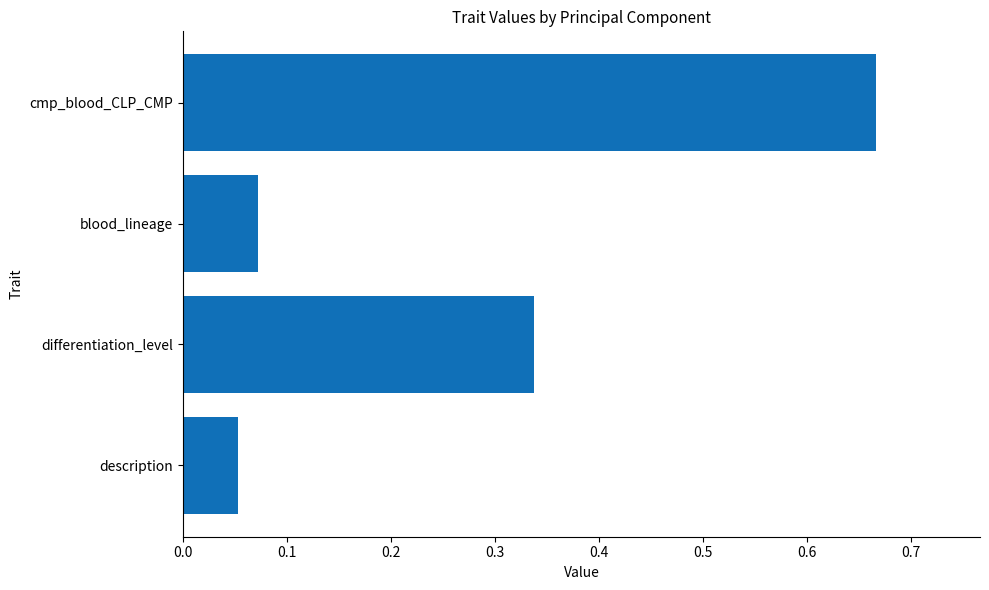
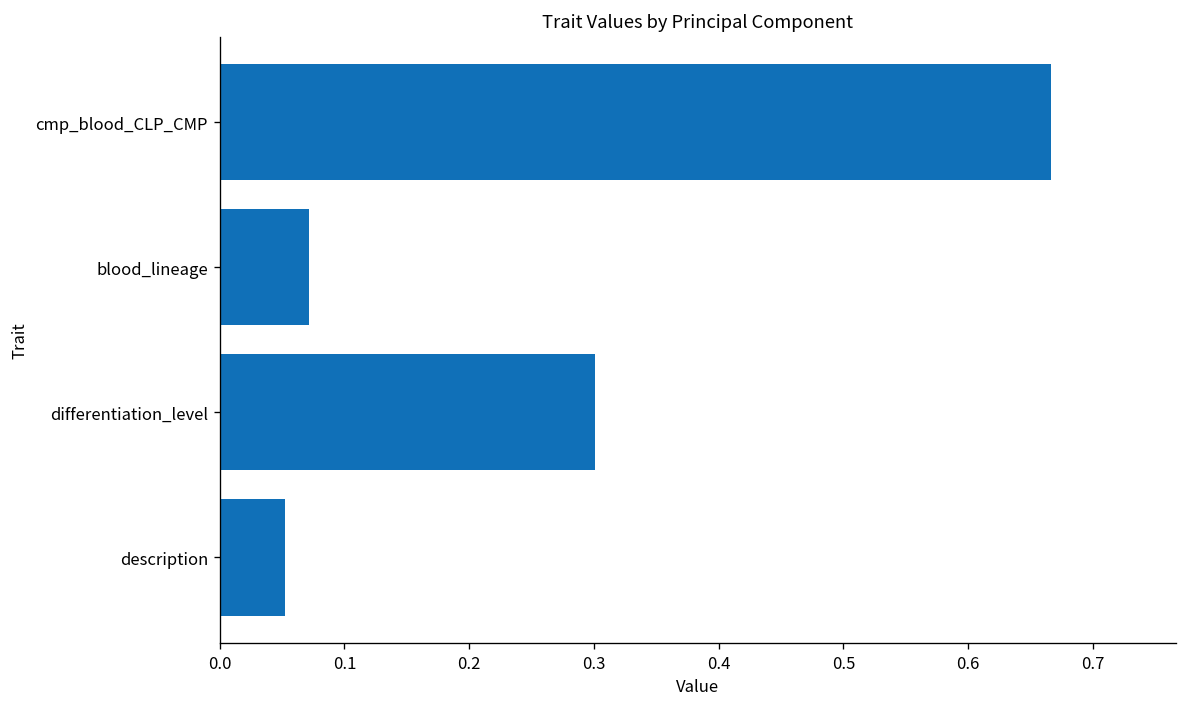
differentiation_level: 0.338 -> 0.301
